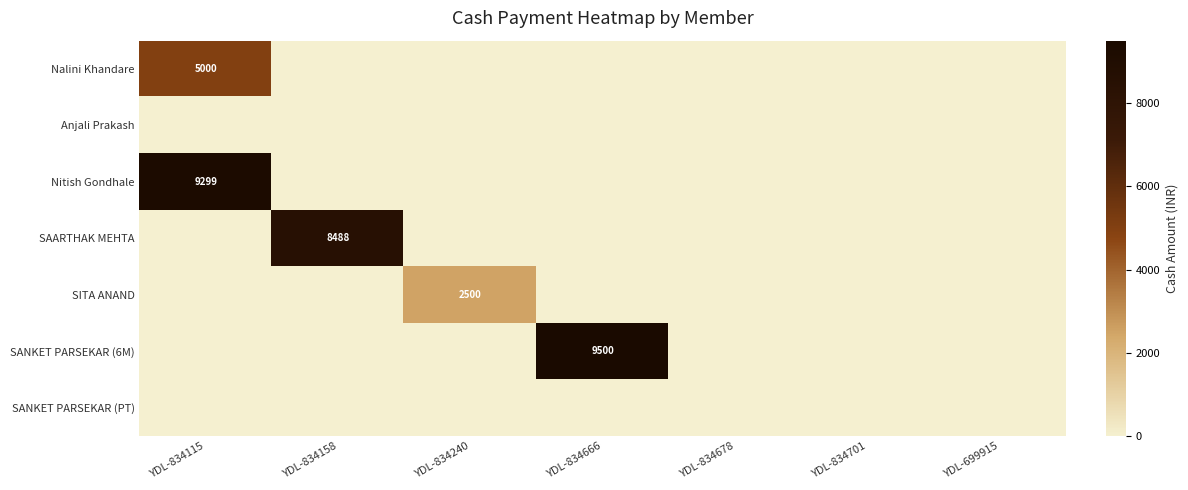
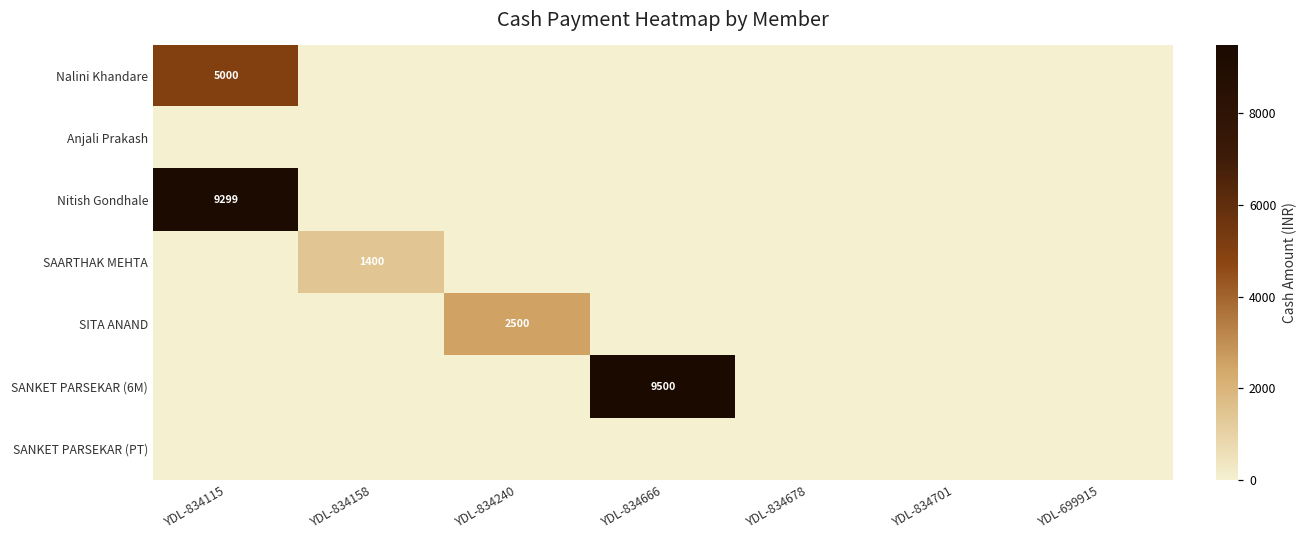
SAARTHAK MEHTA, YDL-834158: 8488 -> 1400
